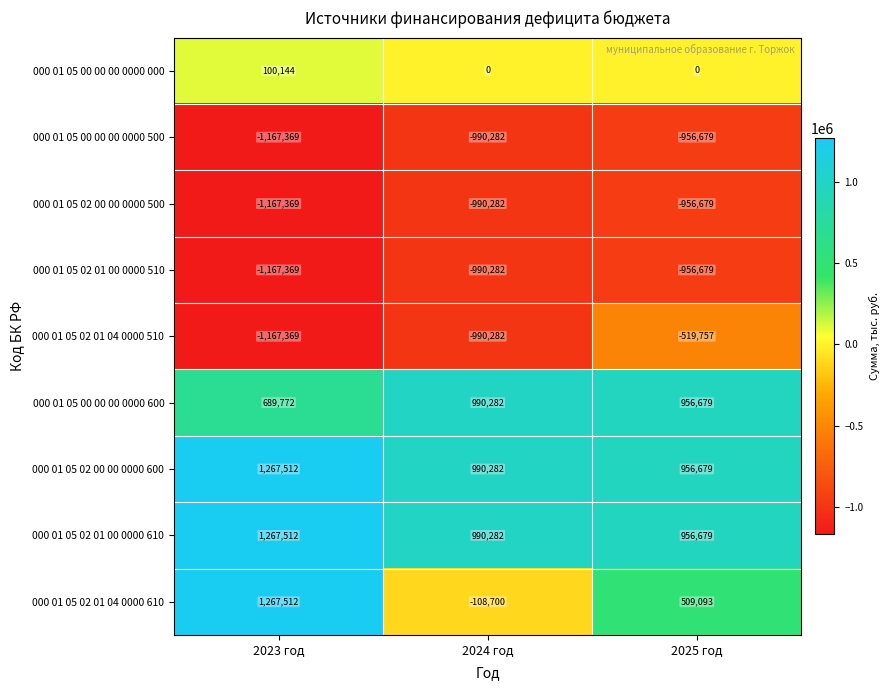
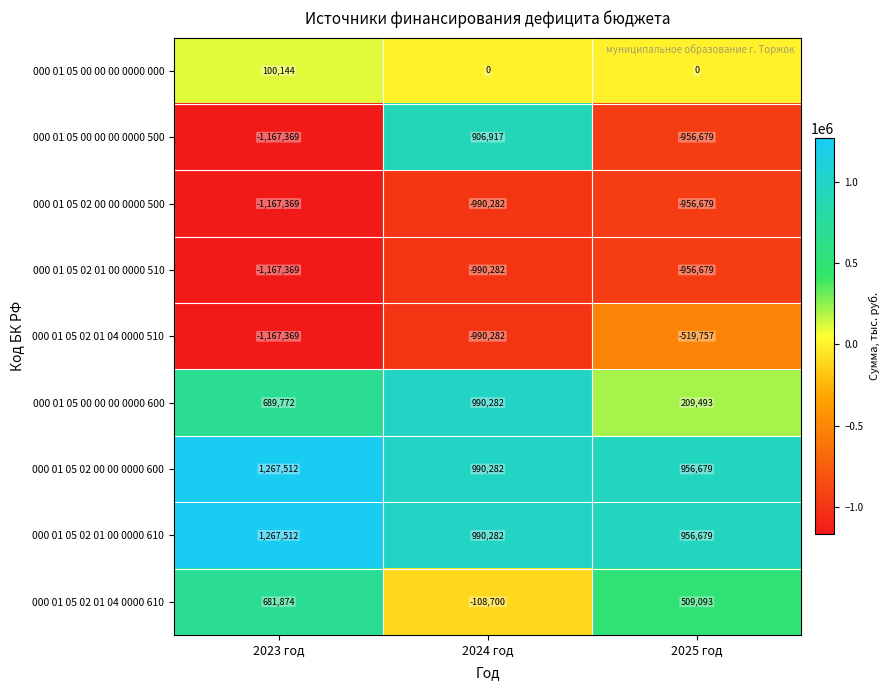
000 01 05 00 00 00 0000 500, 2024 год: -990,282 -> 906,917
000 01 05 00 00 00 0000 600, 2025 год: 956,679 -> 209,493
000 01 05 02 01 04 0000 610, 2023 год: 1,267,512 -> 681,874
